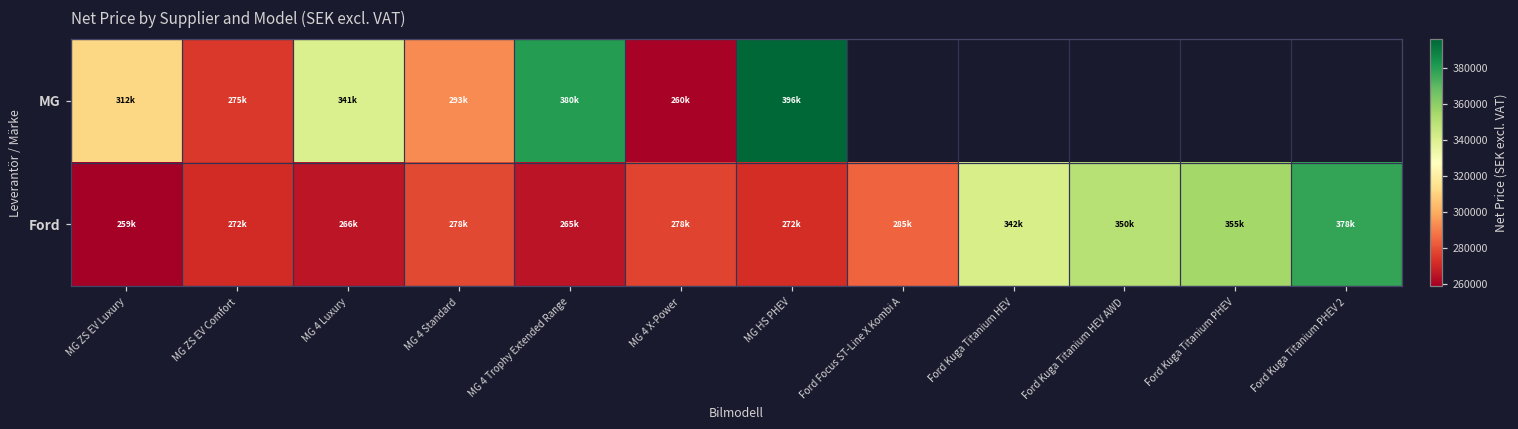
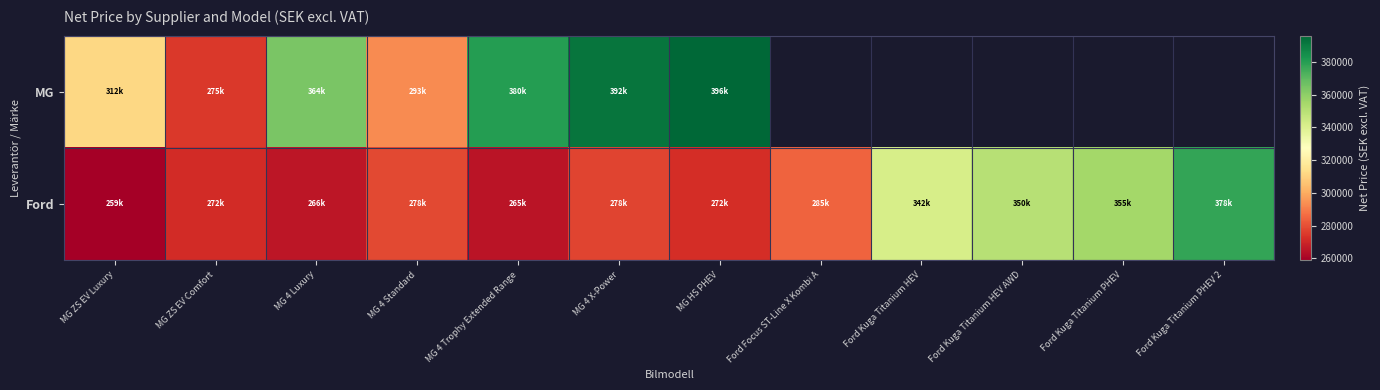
MG, MG 4 Luxury: 341k -> 364k
MG, MG 4 X-Power: 260k -> 392k
